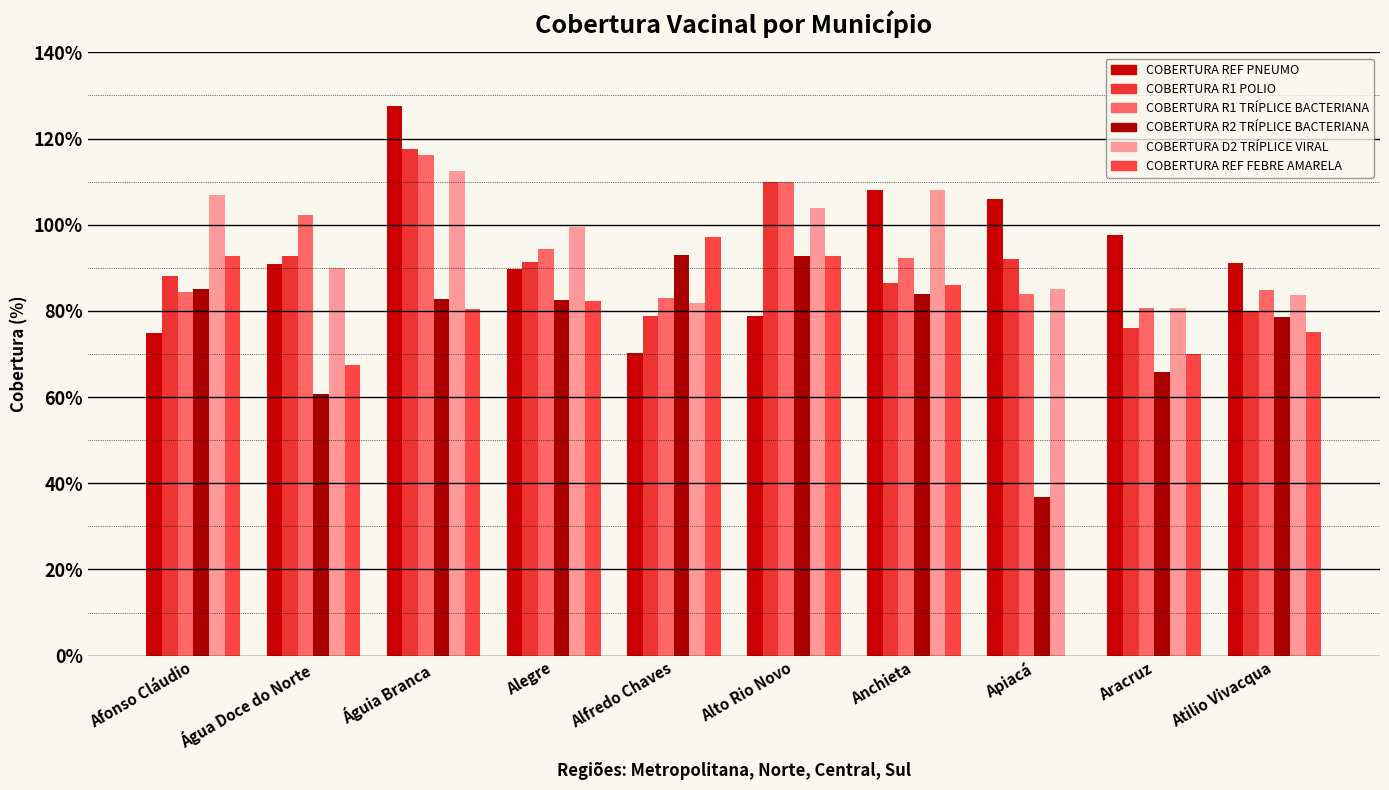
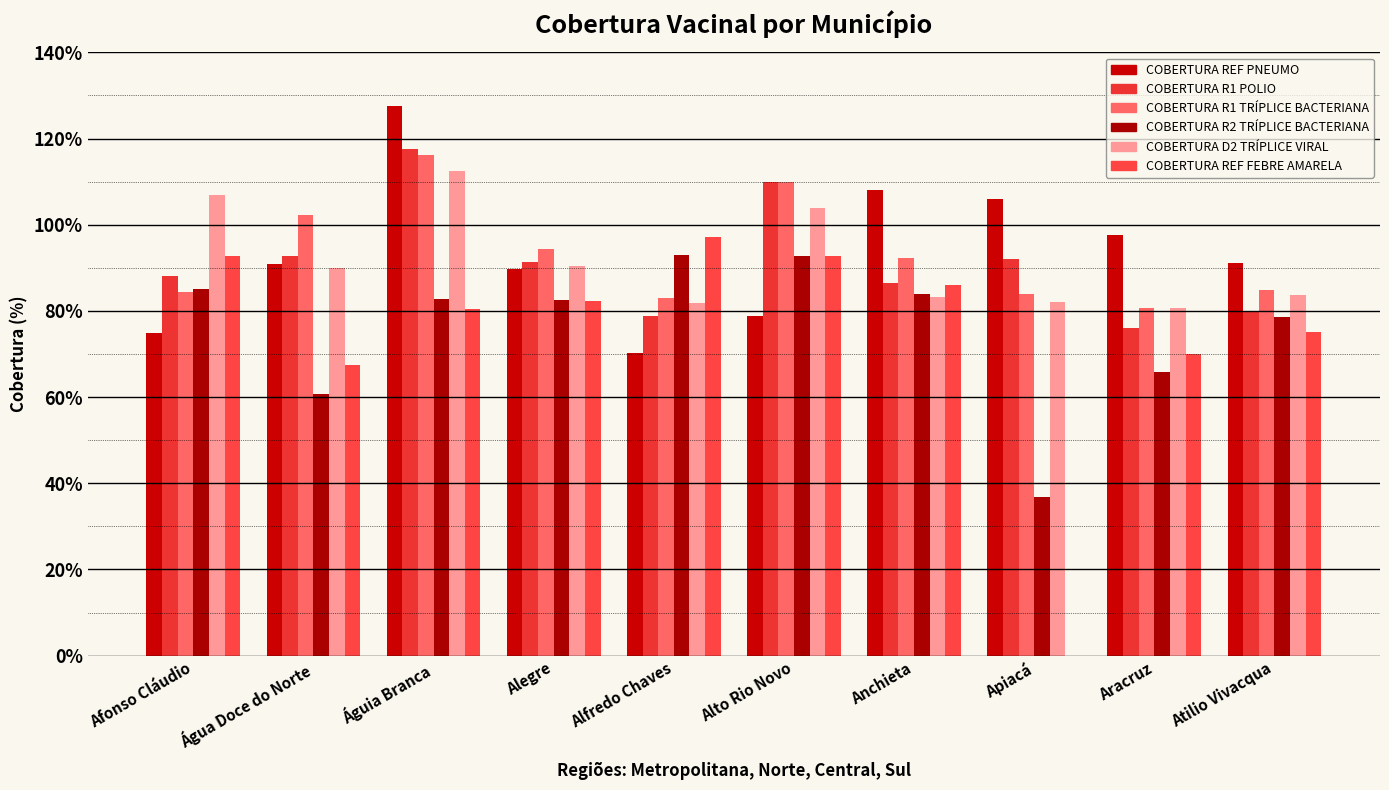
COBERTURA D2 TRÍPLICE VIRAL, Alegre: 100% -> 91%
COBERTURA D2 TRÍPLICE VIRAL, Anchieta: 108% -> 83%
COBERTURA D2 TRÍPLICE VIRAL, Apiacá: 85% -> 82%
